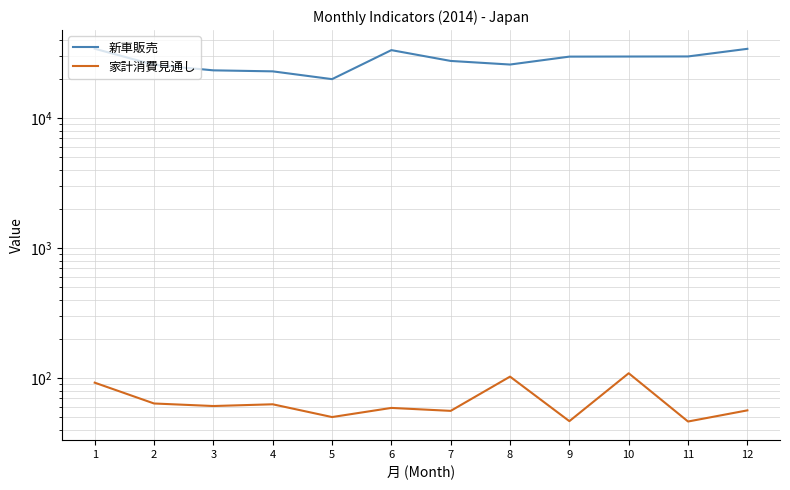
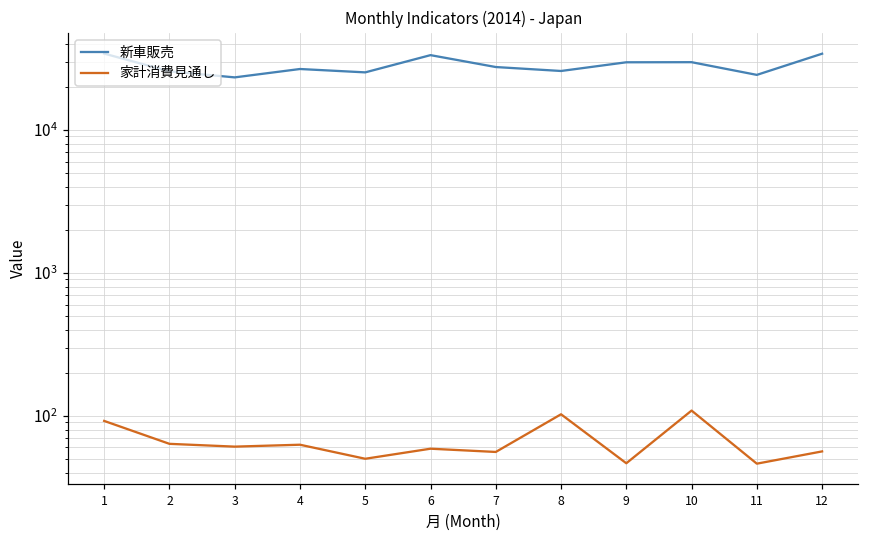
新車販売, 4: 23000 -> 27000
新車販売, 5: 20000 -> 25000
新車販売, 11: 30000 -> 24000
